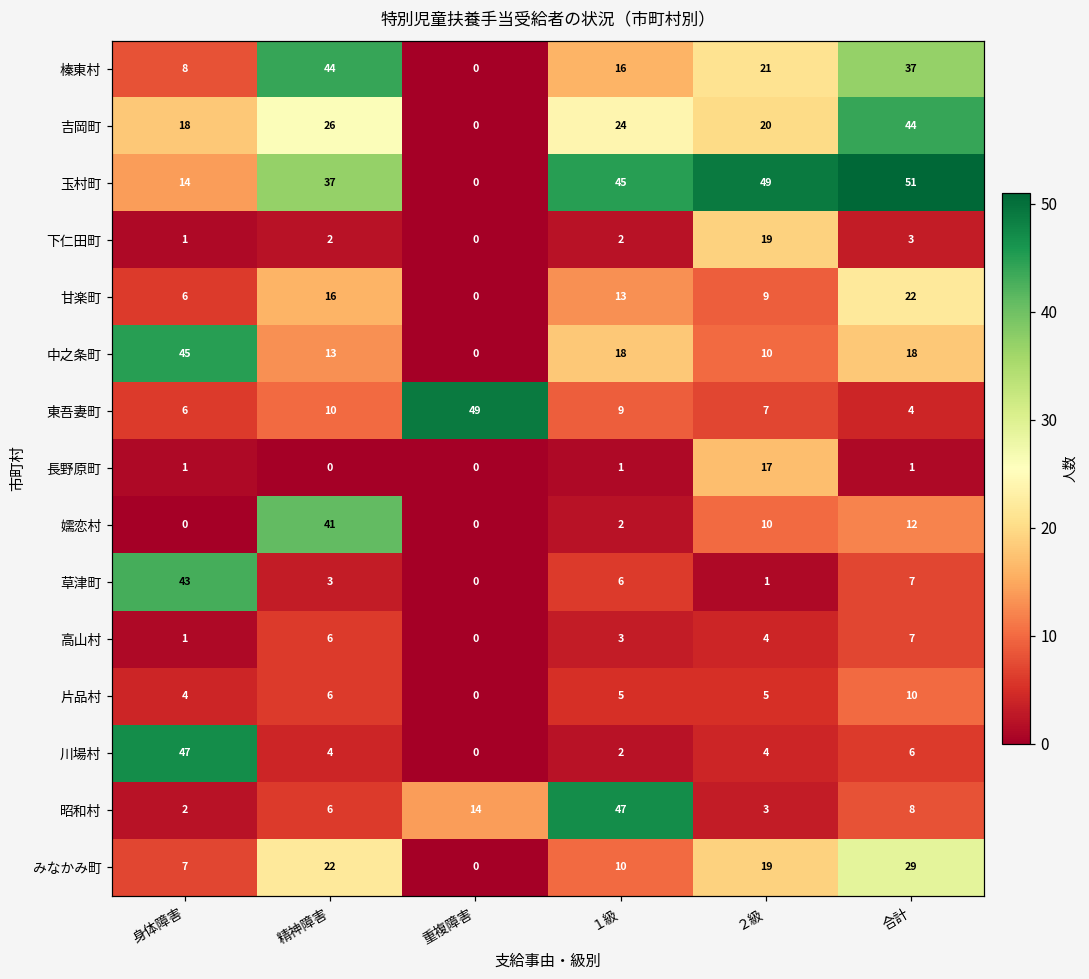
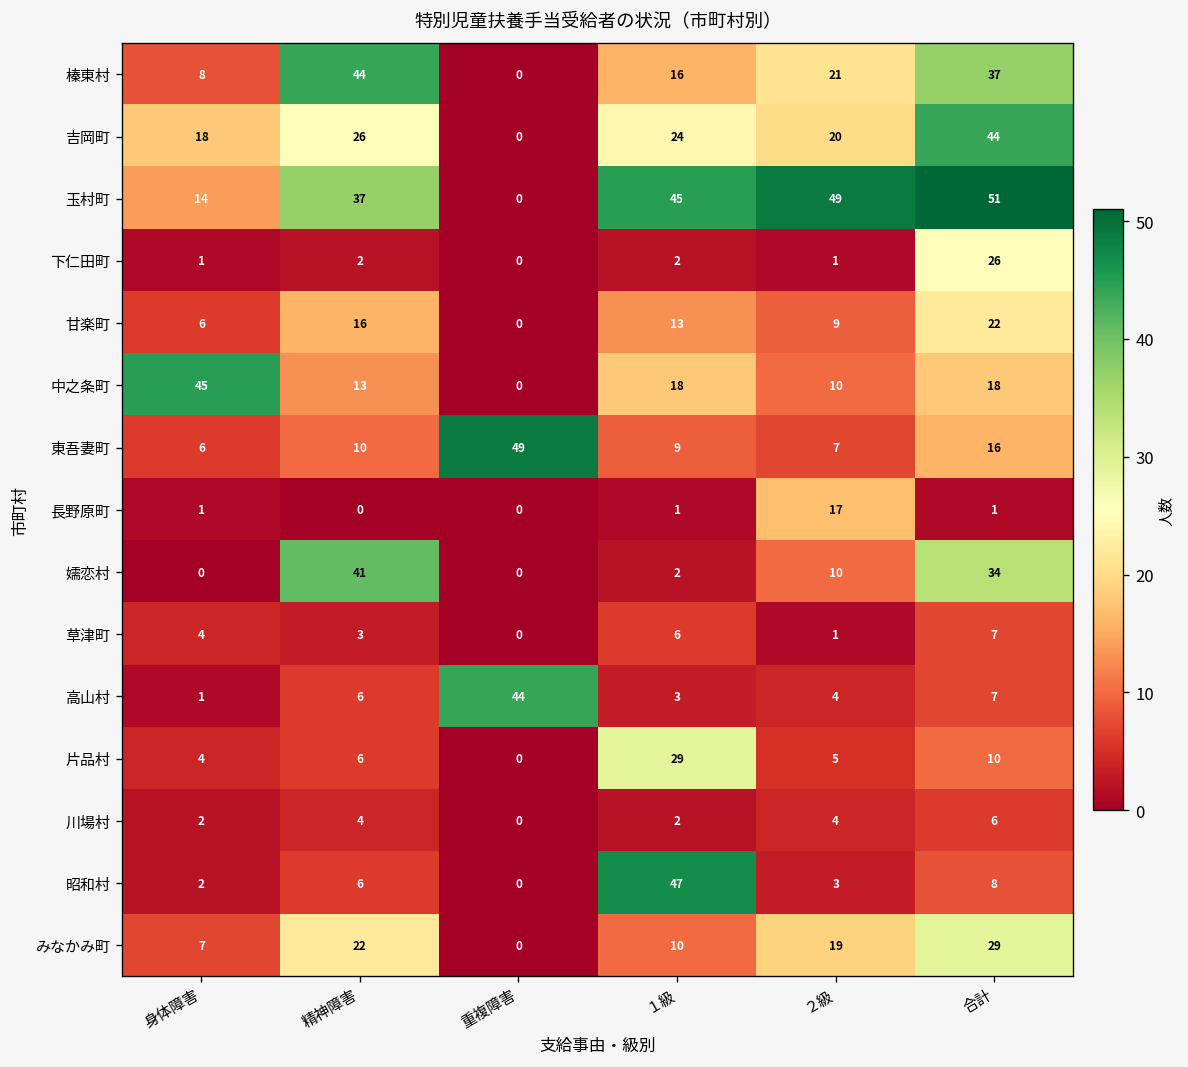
下仁田町, ２級: 19 -> 1
下仁田町, 合計: 3 -> 26
東吾妻町, 合計: 4 -> 16
嬬恋村, 合計: 12 -> 34
草津町, 身体障害: 43 -> 4
高山村, 重複障害: 0 -> 44
片品村, １級: 5 -> 29
川場村, 身体障害: 47 -> 2
昭和村, 重複障害: 14 -> 0
